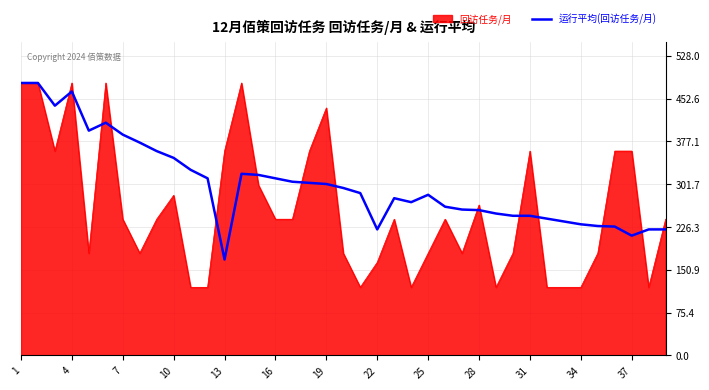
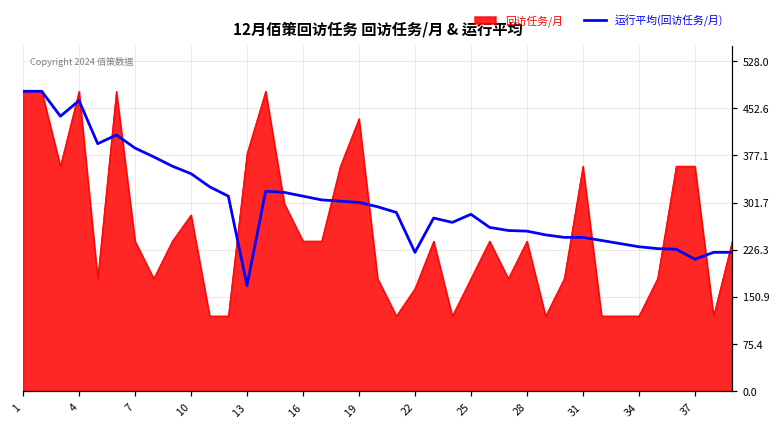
回访任务/月, 13: 360 -> 380
回访任务/月, 28: 270 -> 240
